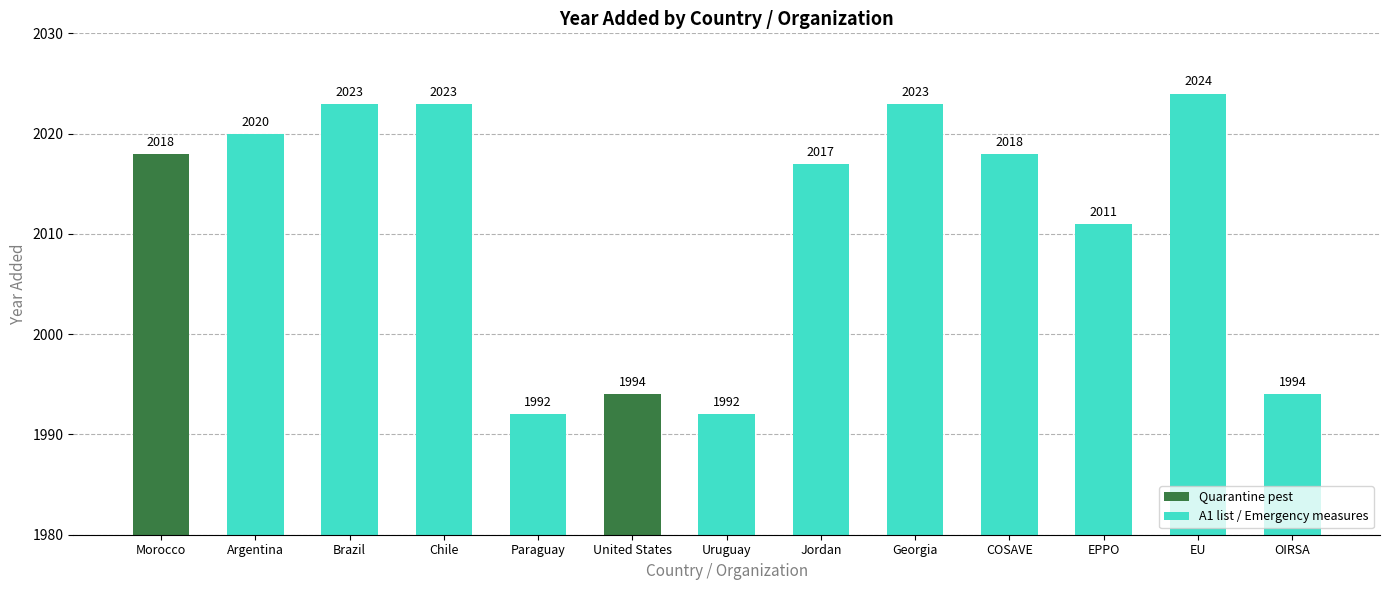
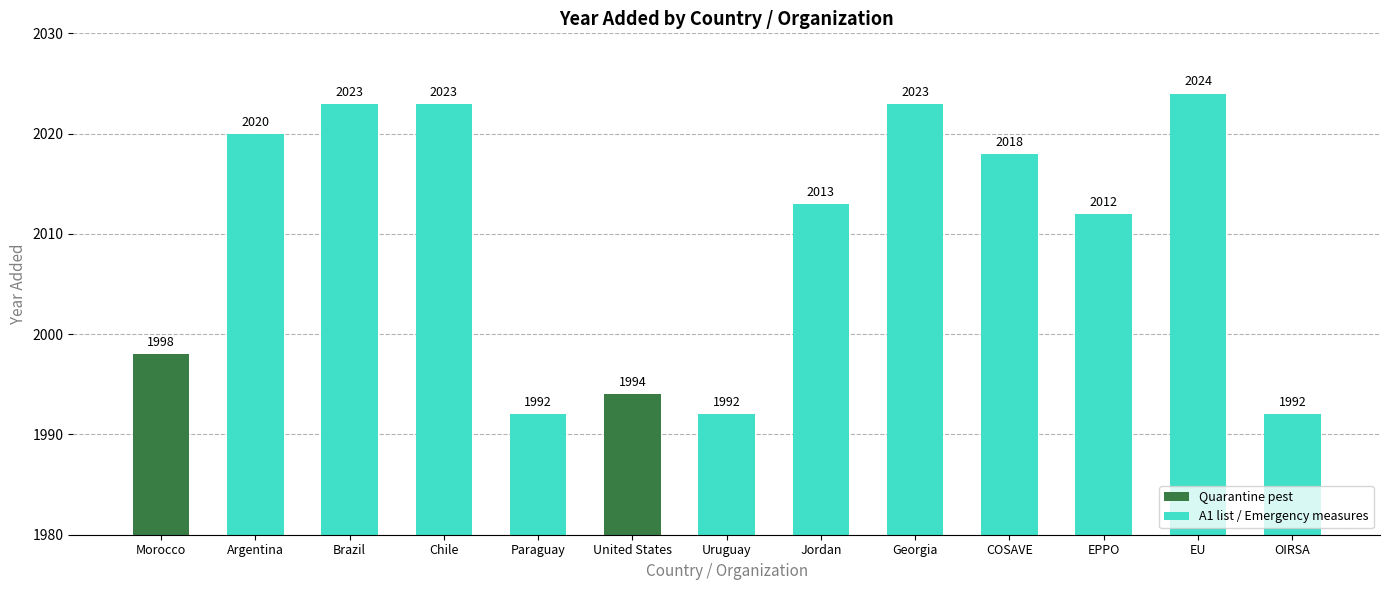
Morocco: 2018 -> 1998
Jordan: 2017 -> 2013
EPPO: 2011 -> 2012
OIRSA: 1994 -> 1992
